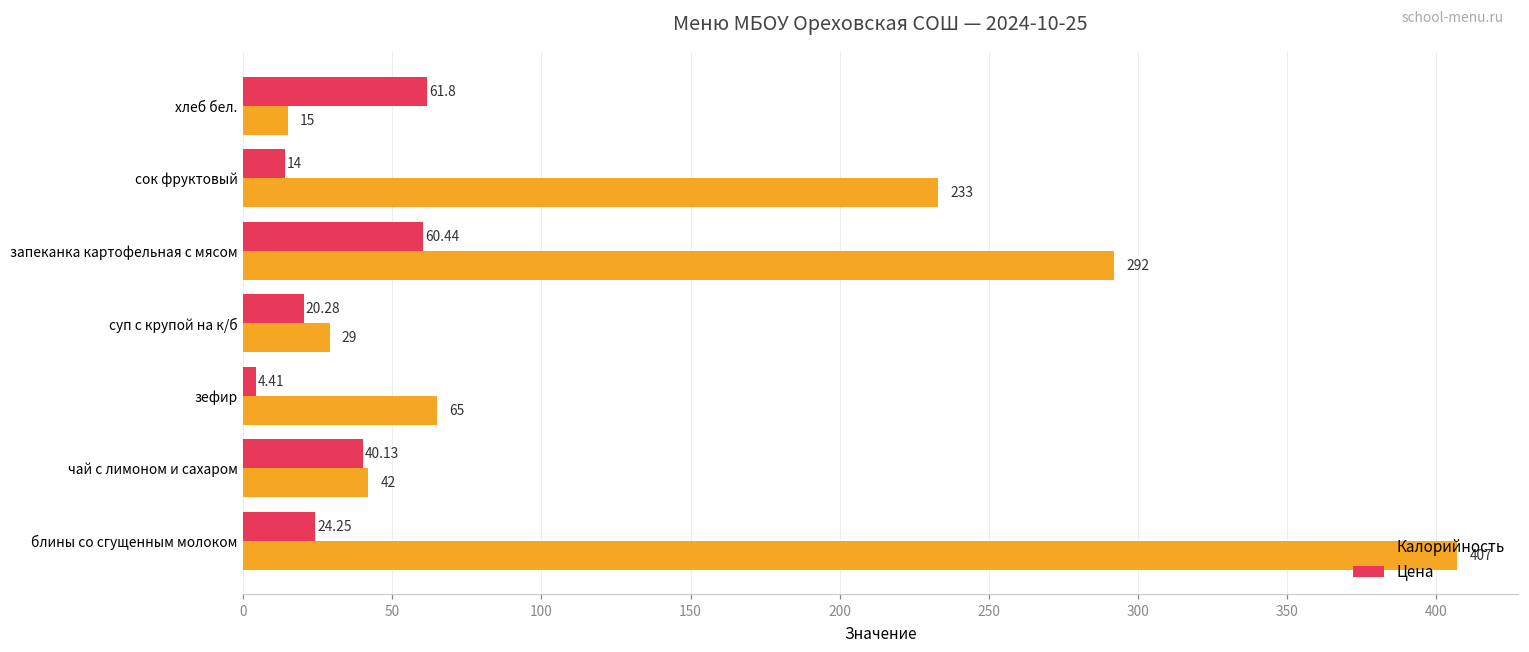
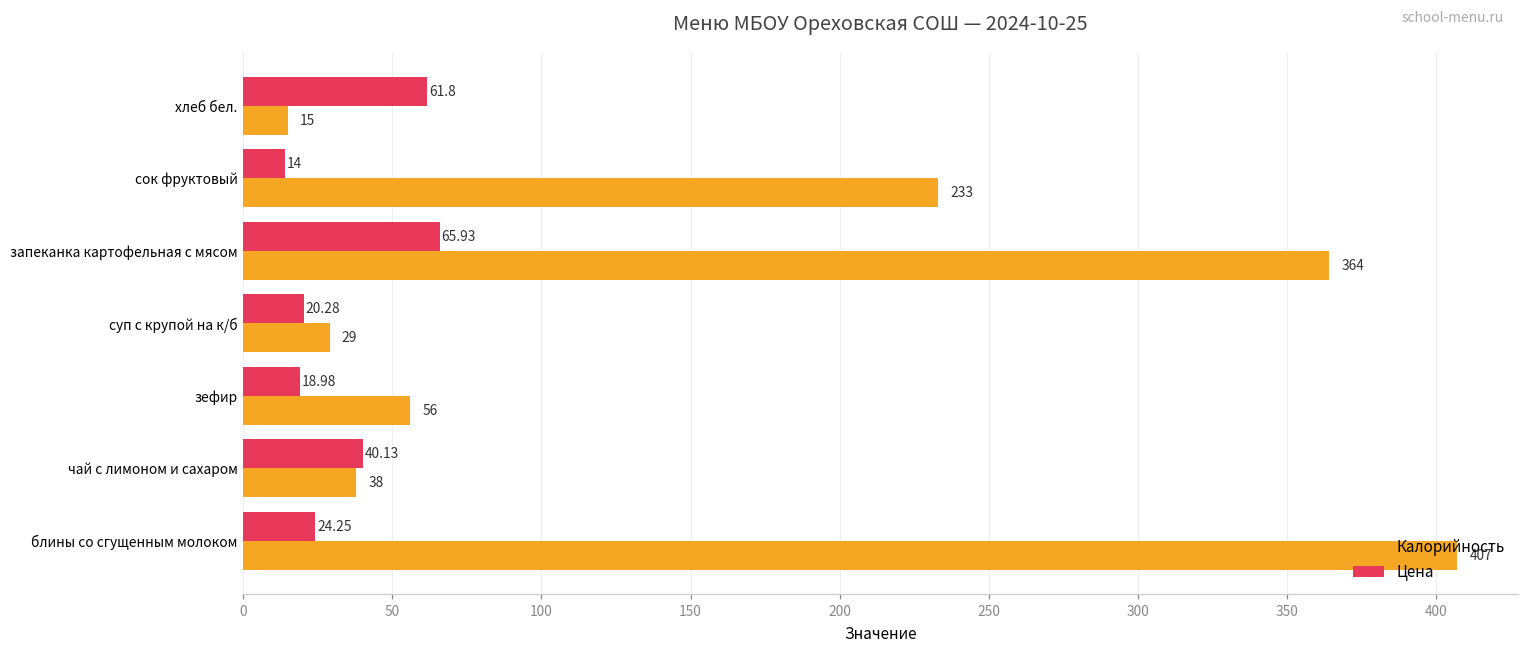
Цена, запеканка картофельная с мясом: 60.44 -> 65.93
Калорийность, запеканка картофельная с мясом: 292 -> 364
Цена, зефир: 4.41 -> 18.98
Калорийность, зефир: 65 -> 56
Калорийность, чай с лимоном и сахаром: 42 -> 38
